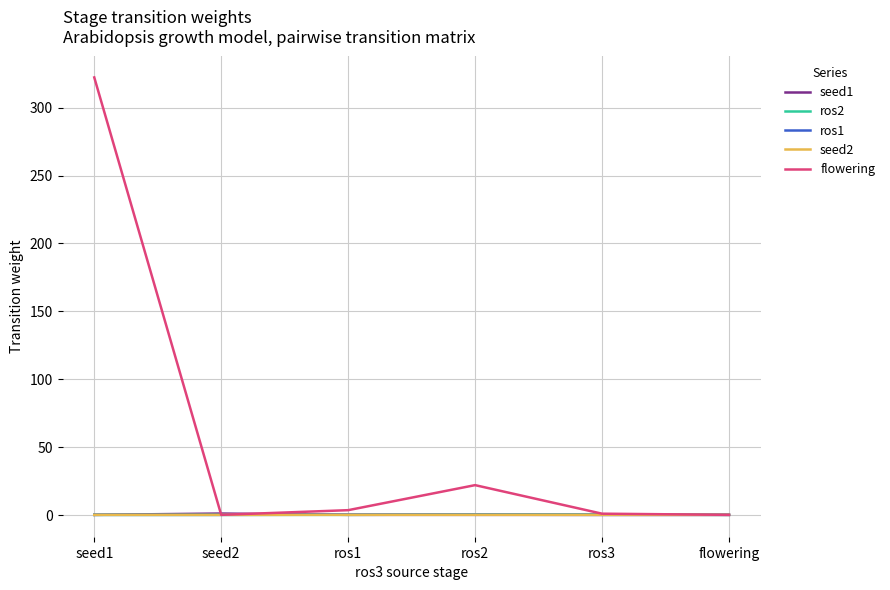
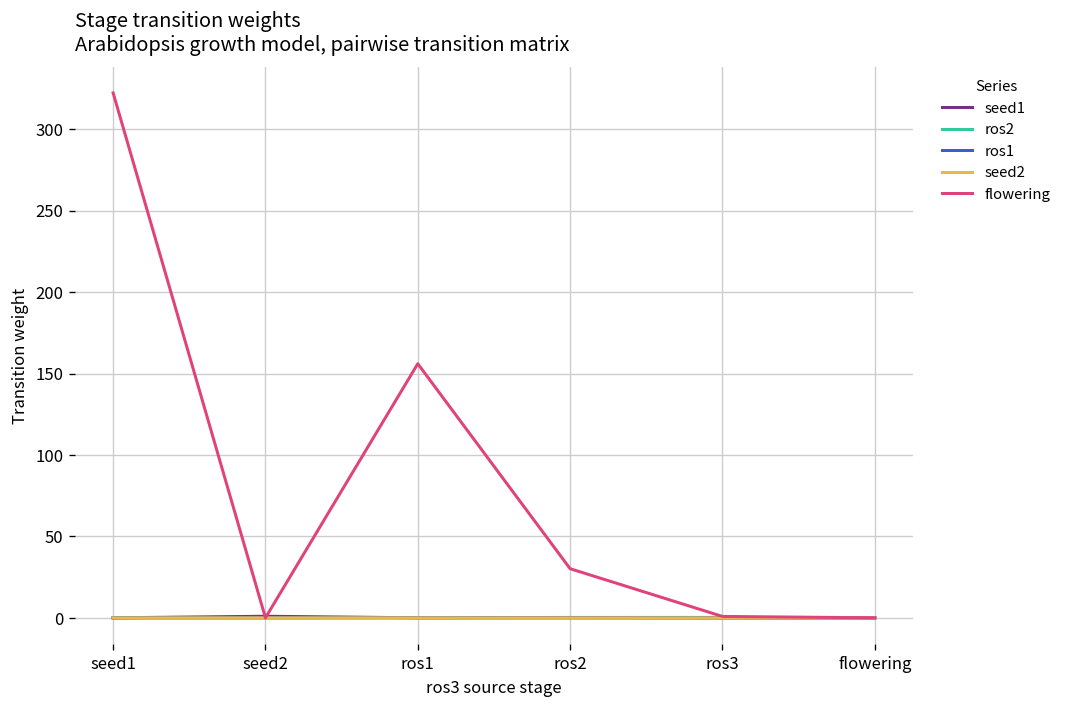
flowering, ros1: 3 -> 156
flowering, ros2: 22 -> 30
